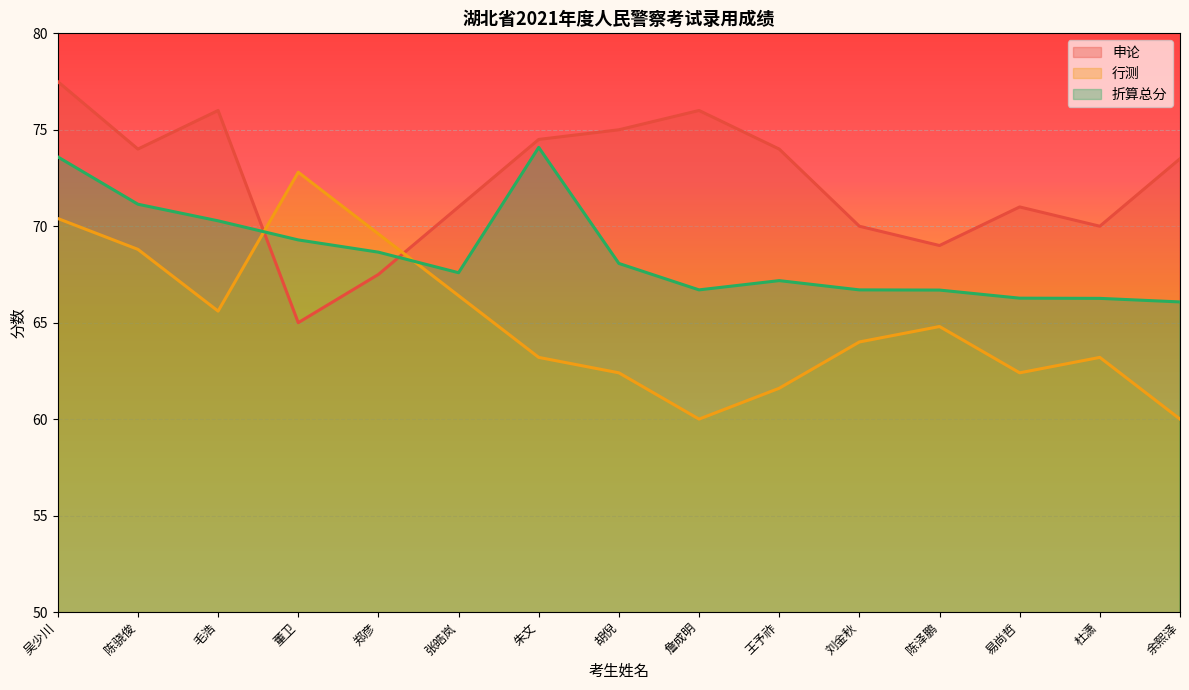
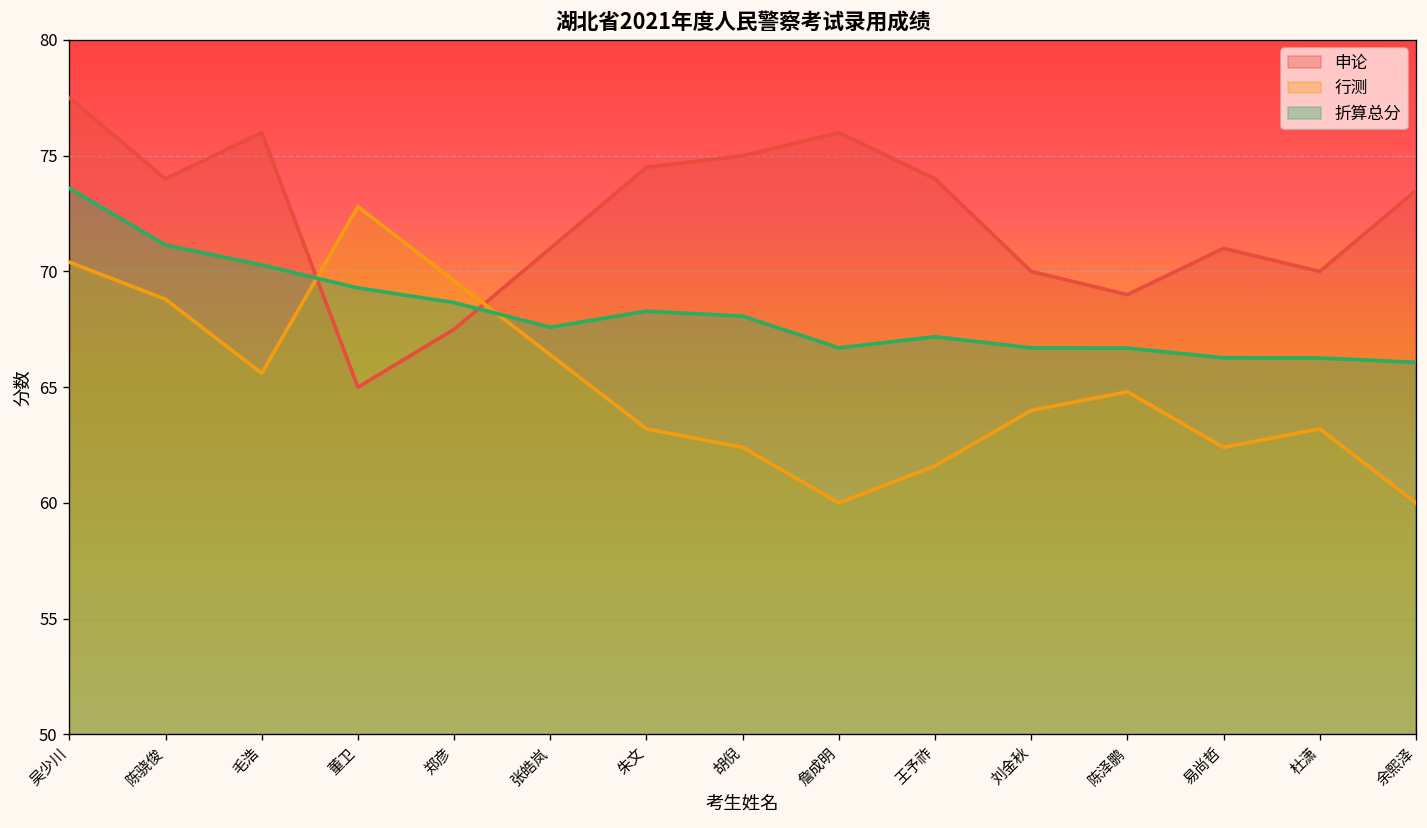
折算总分, 朱文: 74.1 -> 68.3
